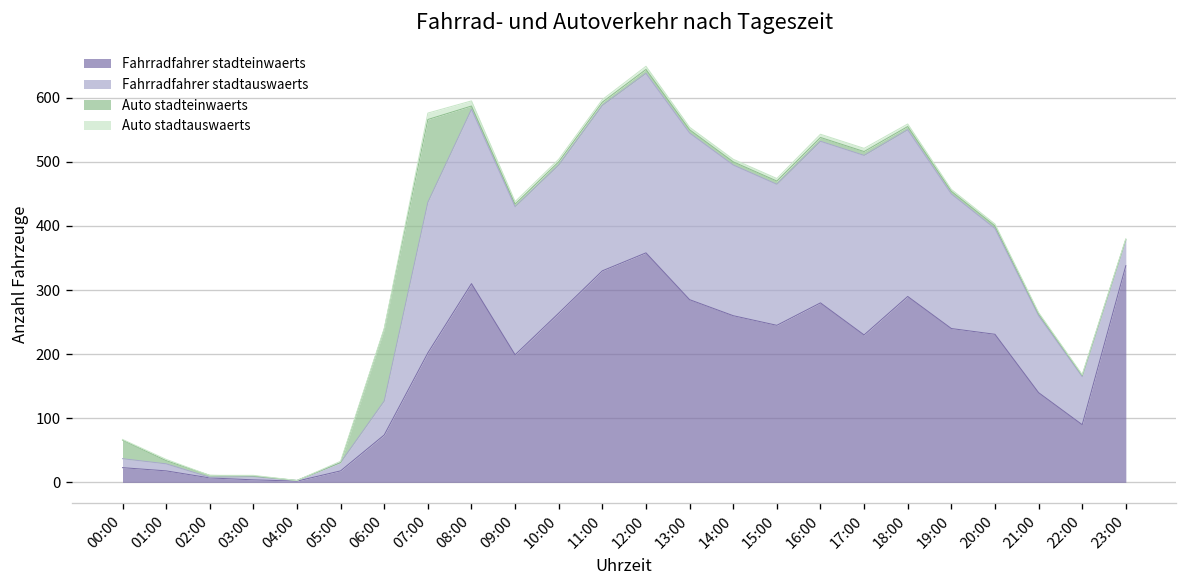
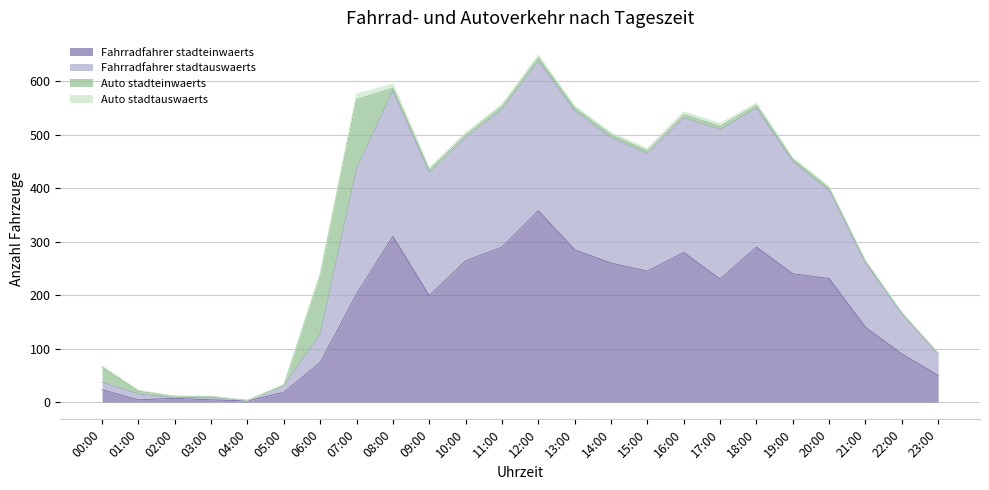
Fahrradfahrer stadteinwaerts, 01:00: 20 -> 0
Fahrradfahrer stadteinwaerts, 11:00: 330 -> 290
Fahrradfahrer stadteinwaerts, 23:00: 340 -> 50
